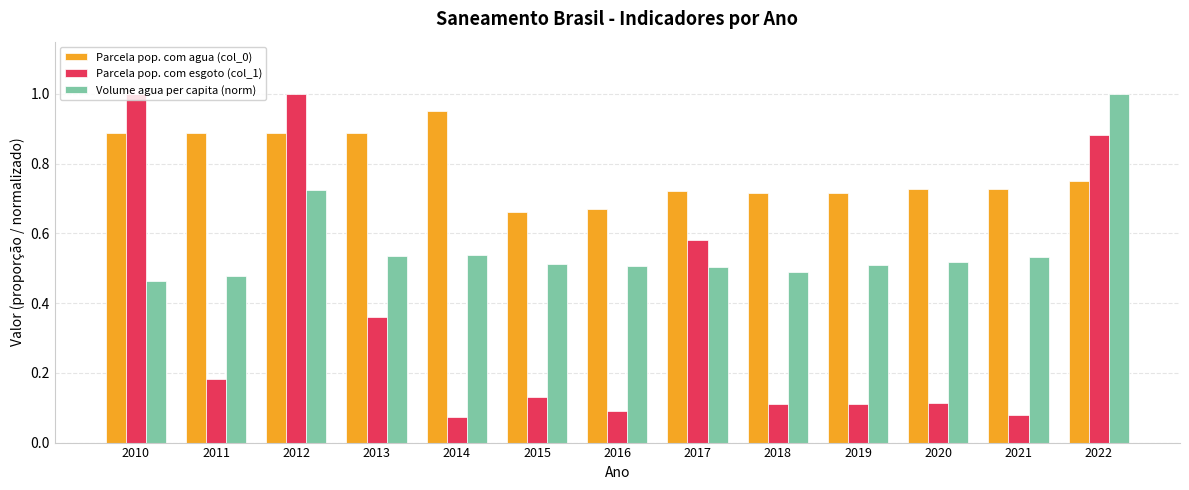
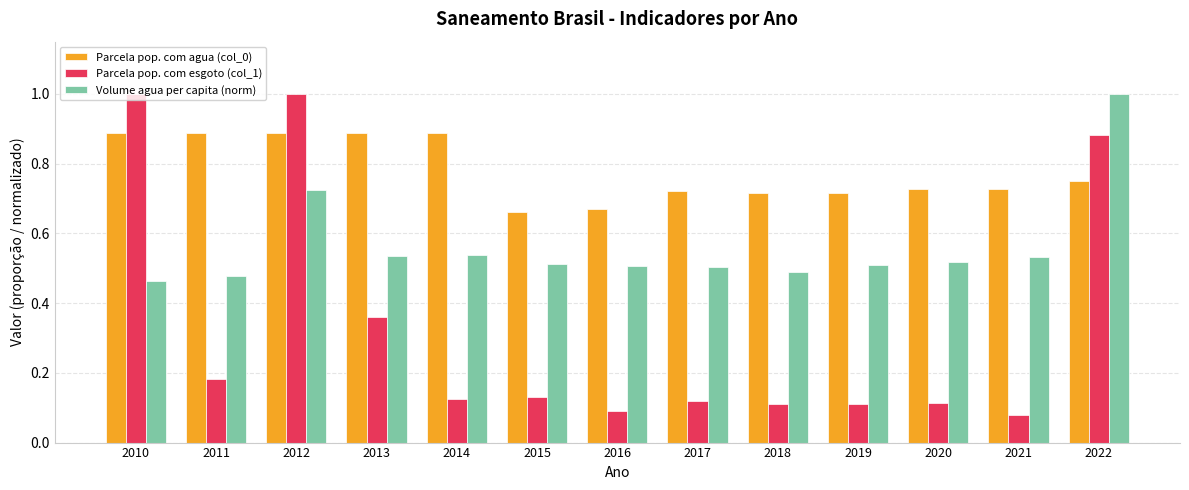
Parcela pop. com agua (col_0), 2014: 0.95 -> 0.89
Parcela pop. com esgoto (col_1), 2014: 0.07 -> 0.12
Parcela pop. com esgoto (col_1), 2017: 0.58 -> 0.12
